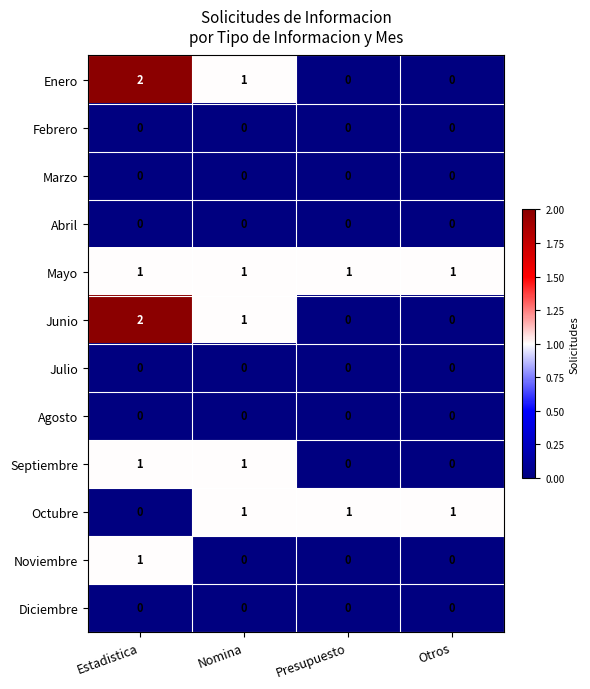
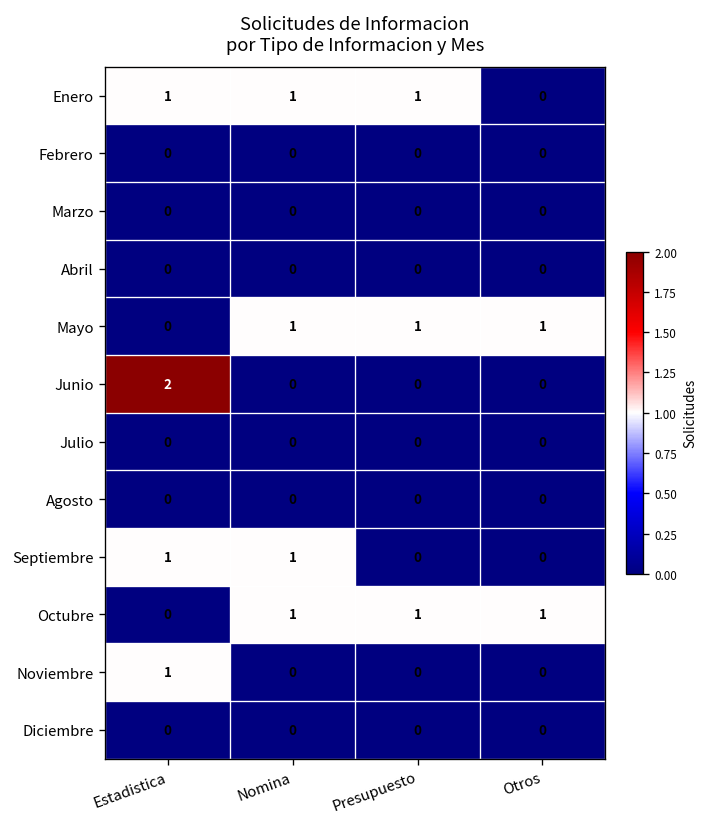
Enero, Estadistica: 2 -> 1
Enero, Presupuesto: 0 -> 1
Mayo, Estadistica: 1 -> 0
Junio, Nomina: 1 -> 0
